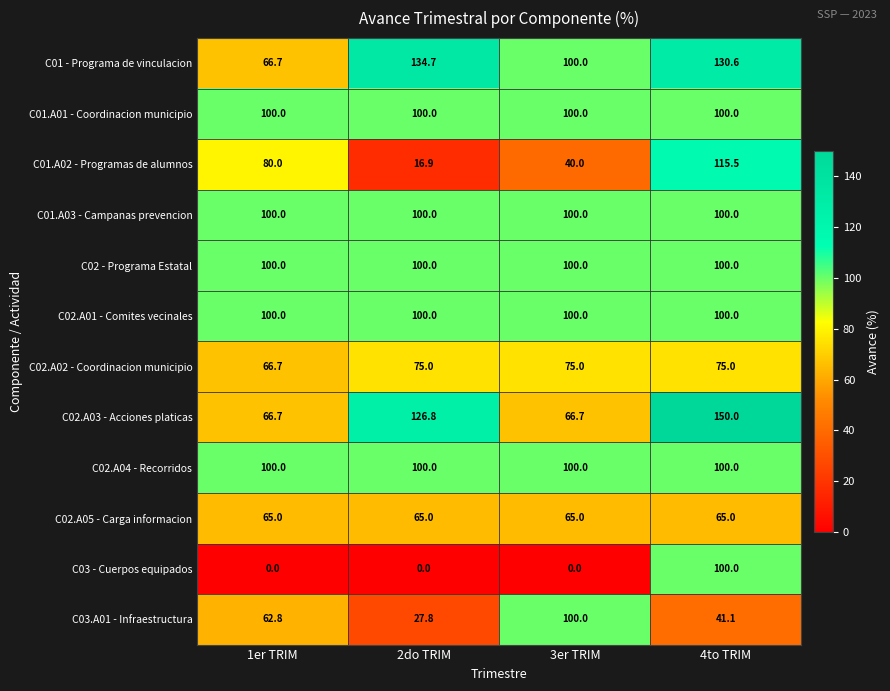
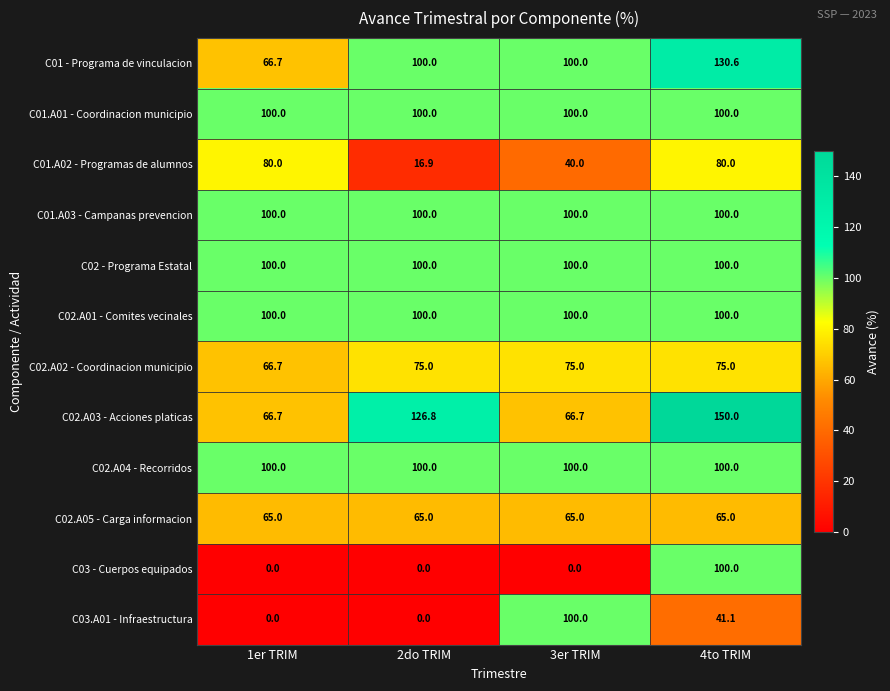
C01 - Programa de vinculacion, 2do TRIM: 134.7 -> 100.0
C01.A02 - Programas de alumnos, 4to TRIM: 115.5 -> 80.0
C03.A01 - Infraestructura, 1er TRIM: 62.8 -> 0.0
C03.A01 - Infraestructura, 2do TRIM: 27.8 -> 0.0
